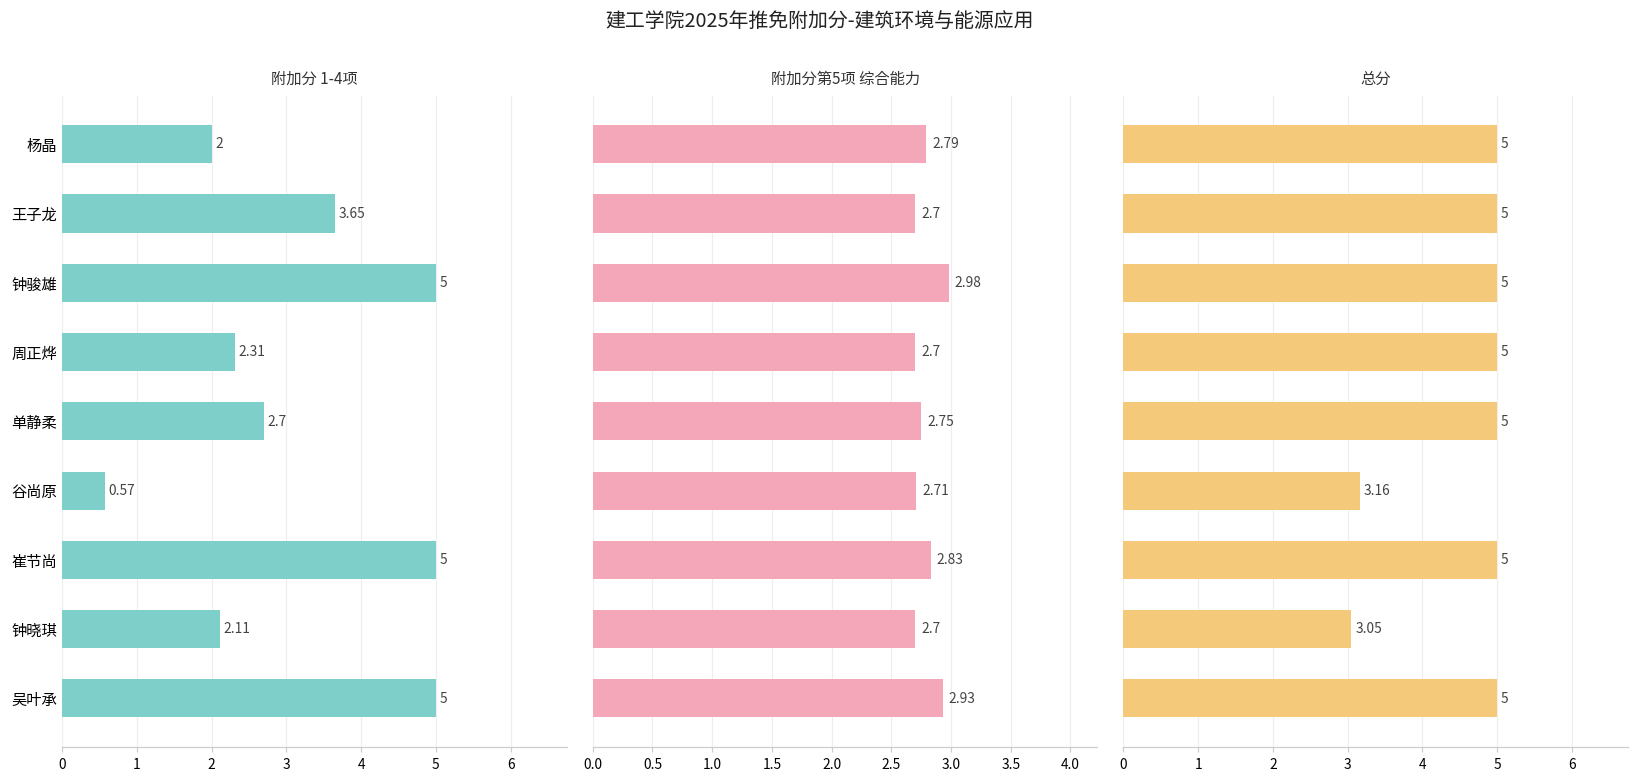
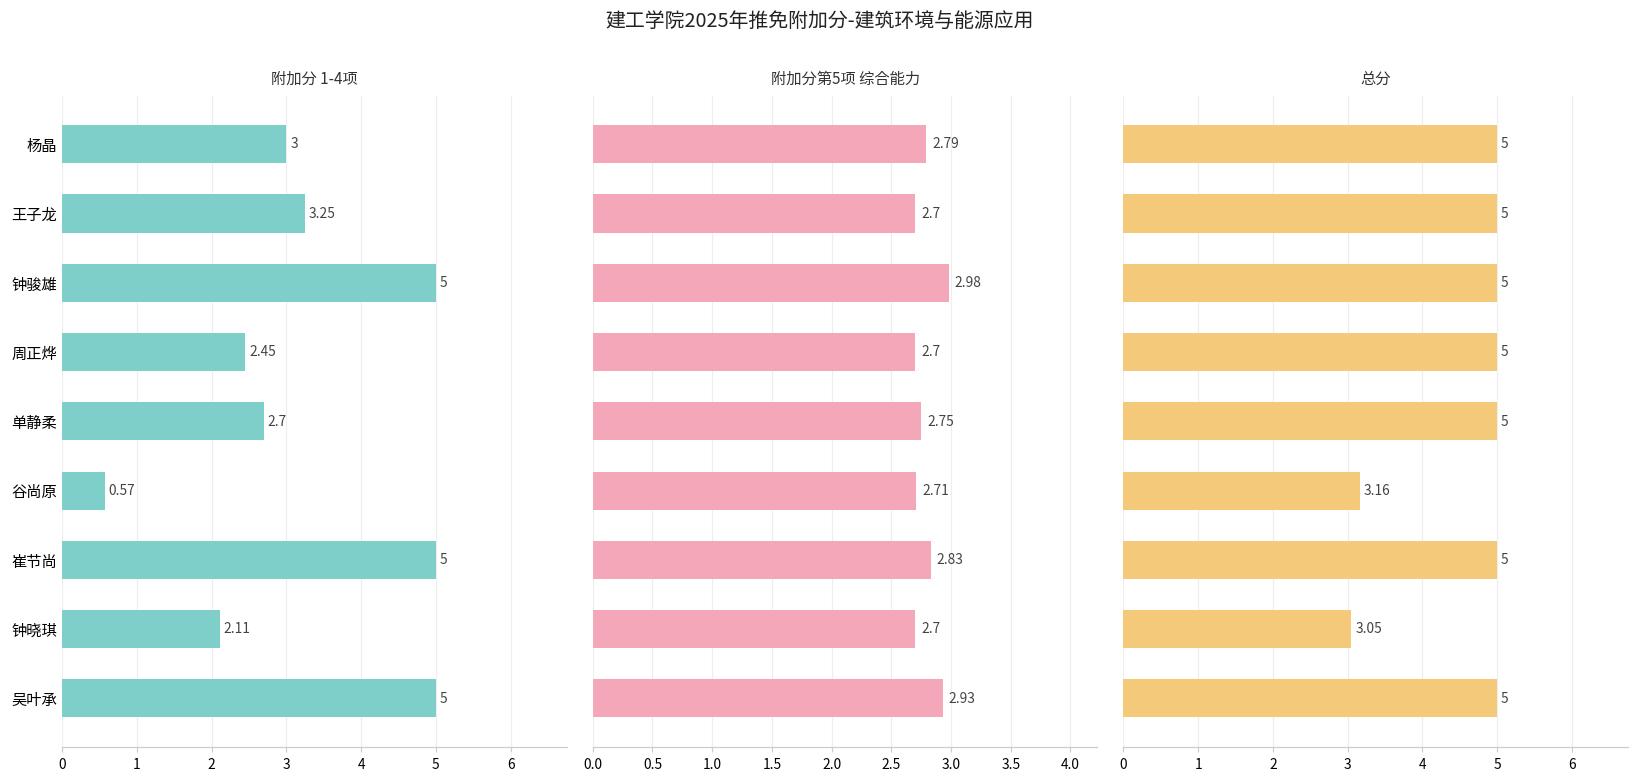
附加分 1-4项, 杨晶: 2 -> 3
附加分 1-4项, 王子龙: 3.65 -> 3.25
附加分 1-4项, 周正烨: 2.31 -> 2.45
